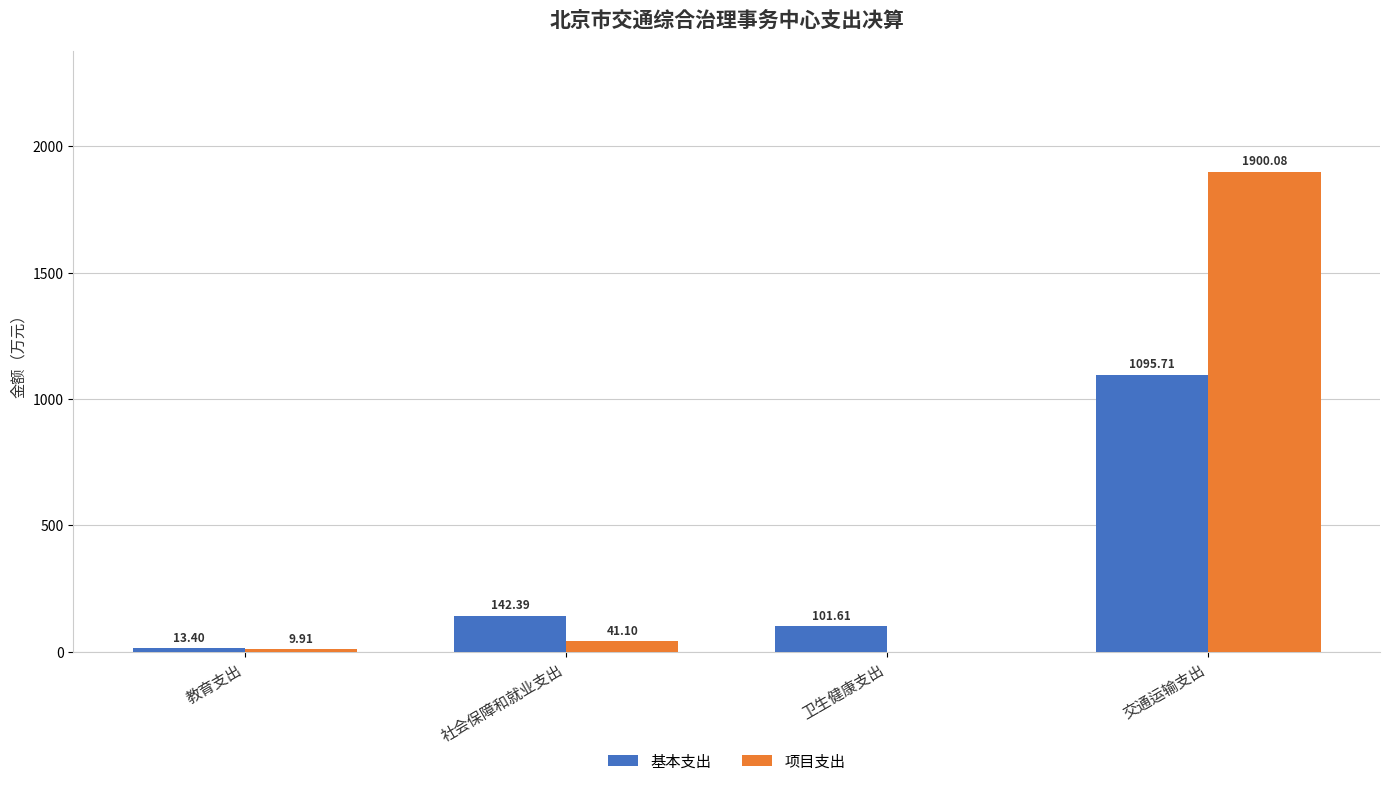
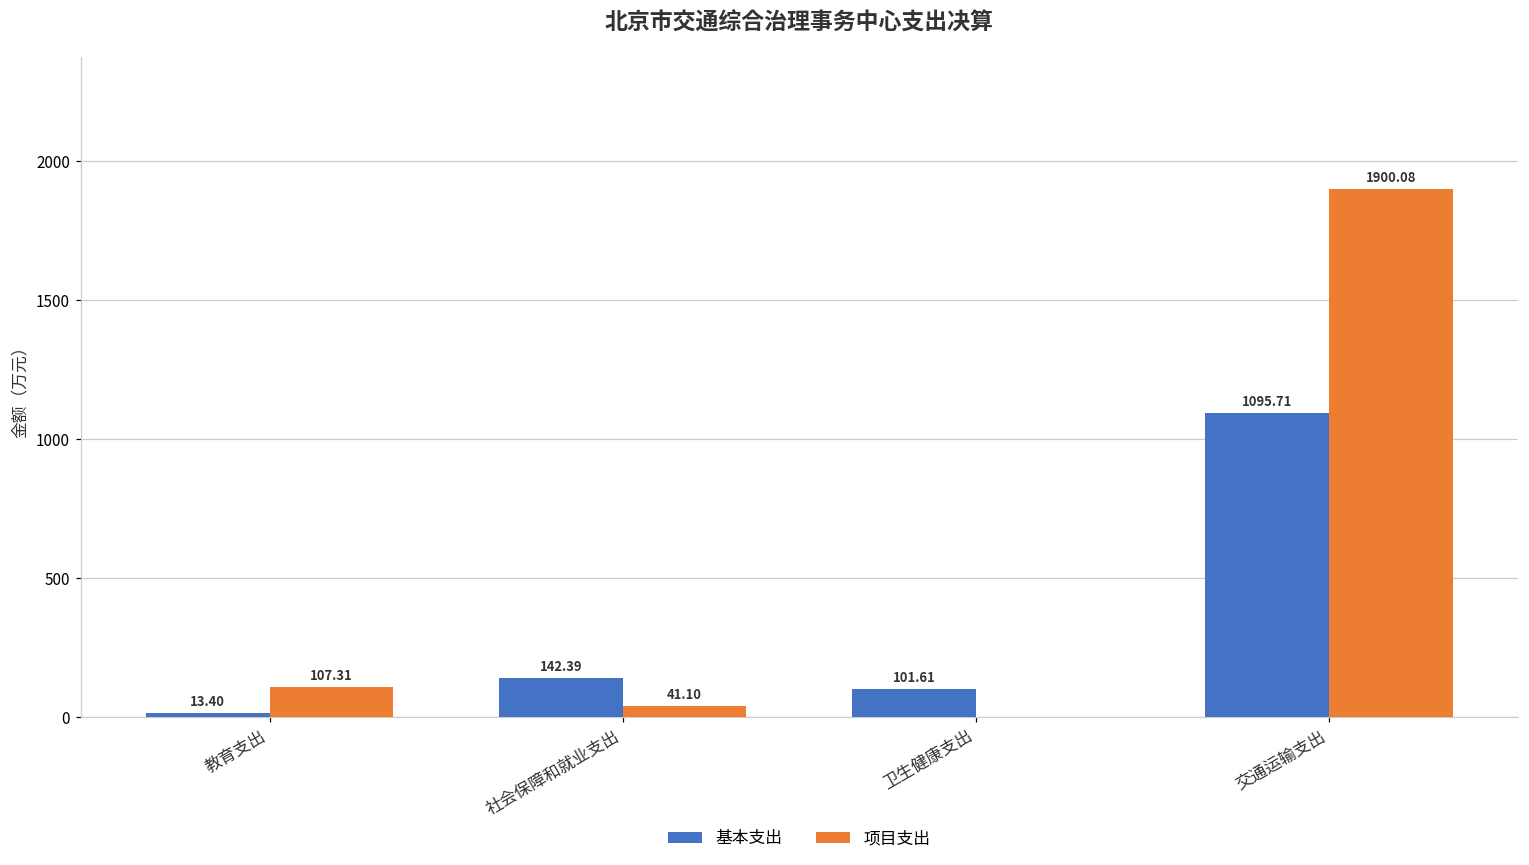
项目支出, 教育支出: 9.91 -> 107.31
